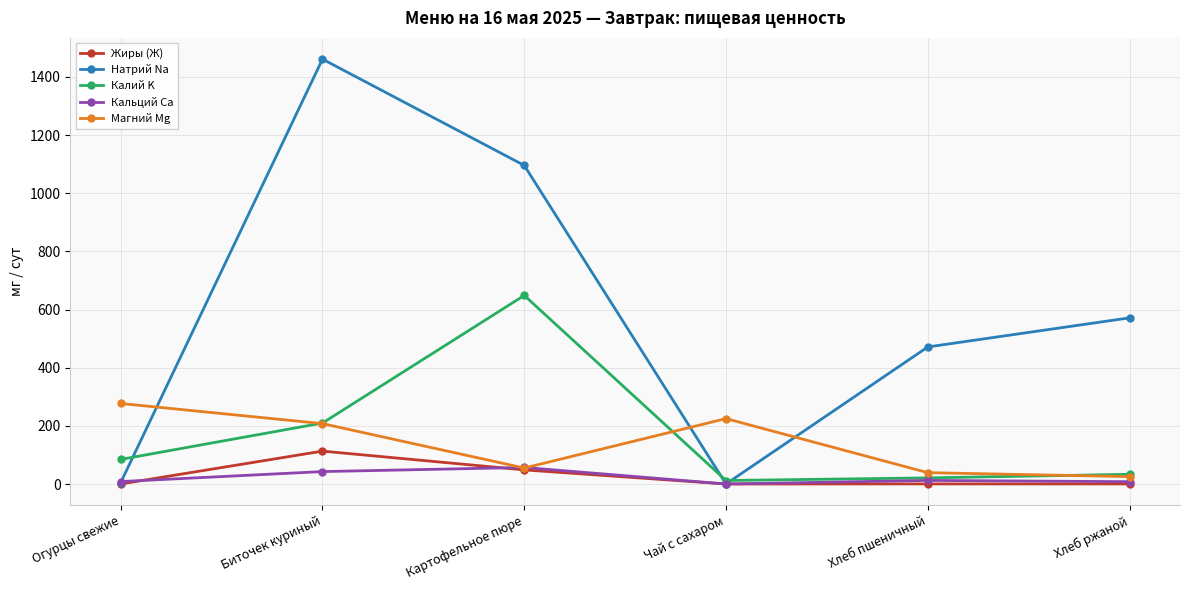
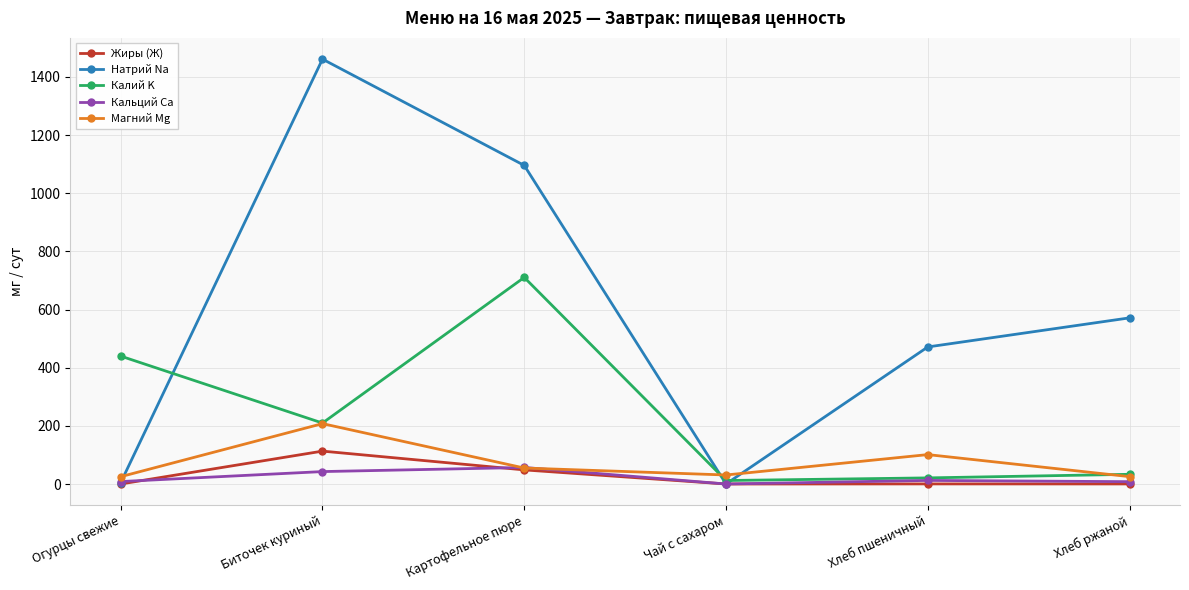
Калий K, Огурцы свежие: 80 -> 440
Магний Mg, Огурцы свежие: 280 -> 30
Калий K, Картофельное пюре: 650 -> 710
Магний Mg, Чай с сахаром: 220 -> 30
Магний Mg, Хлеб пшеничный: 40 -> 100
